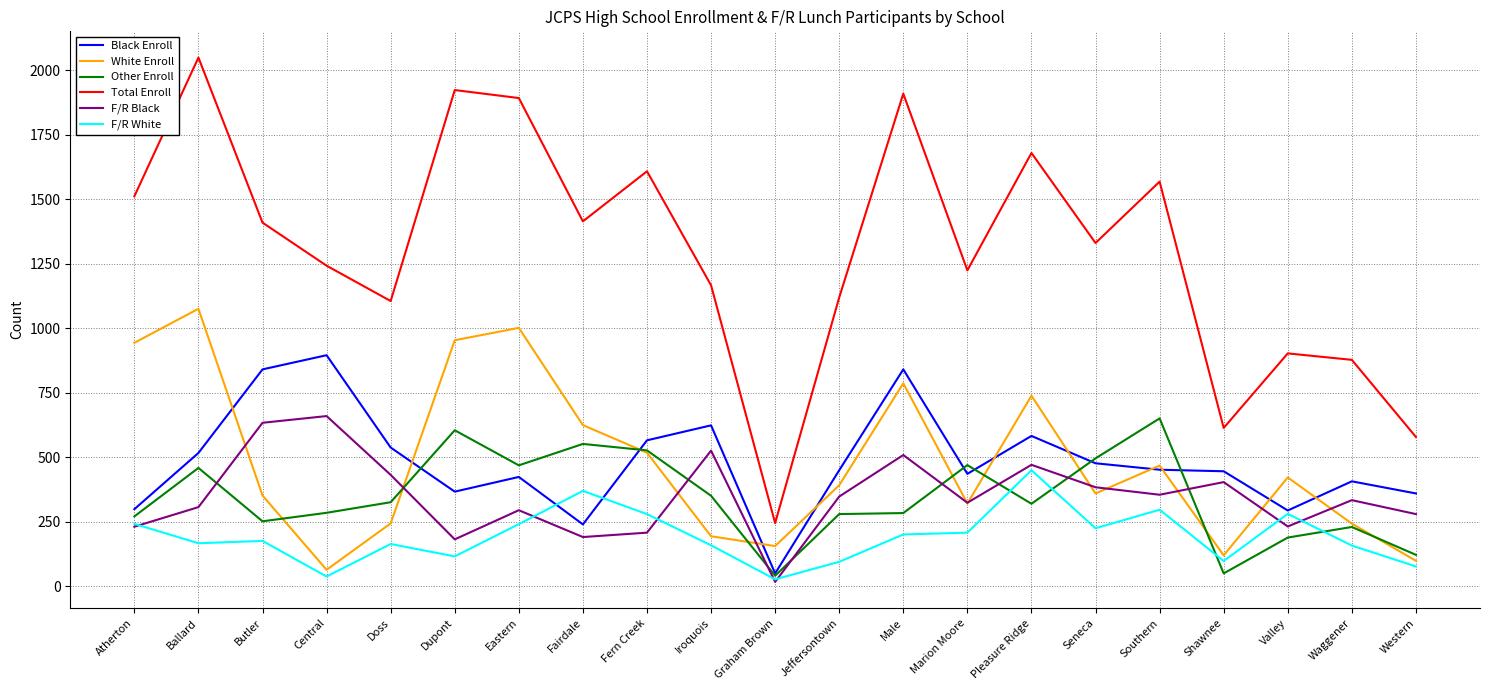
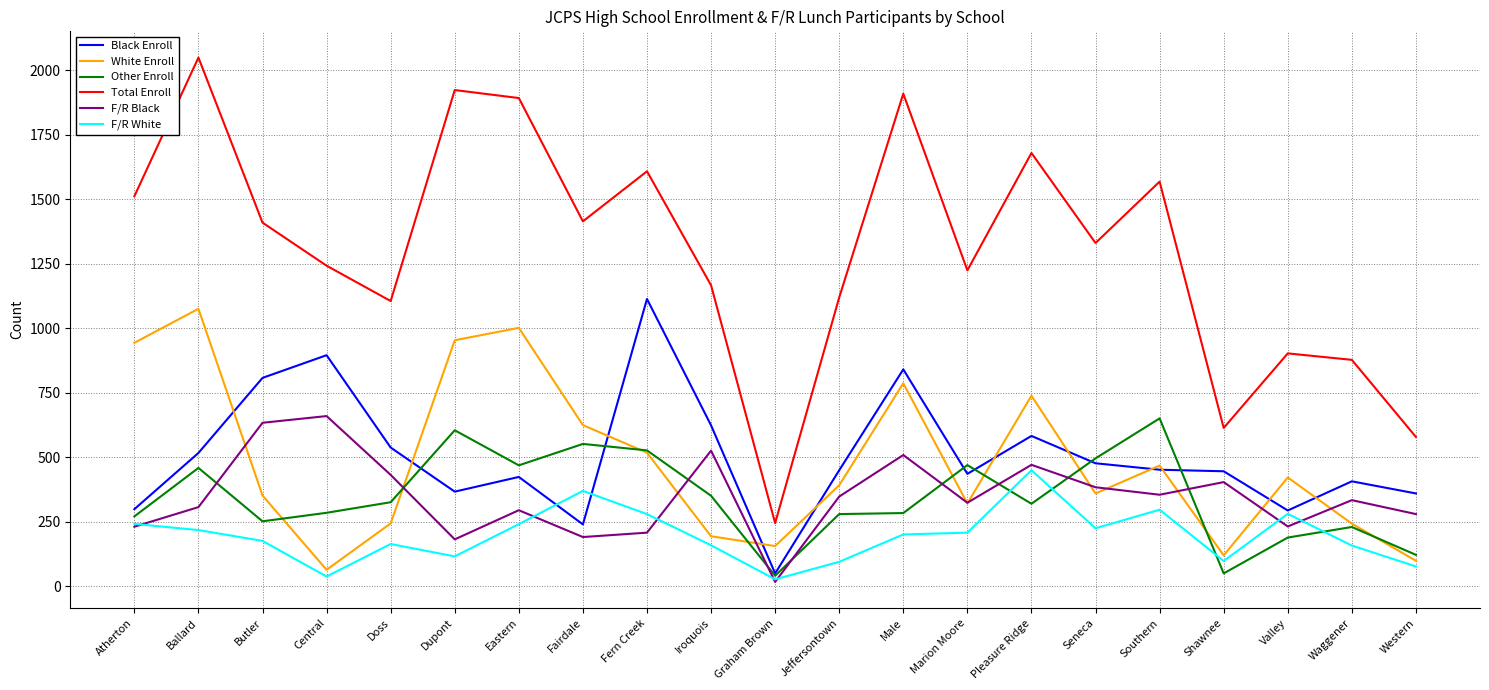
F/R White, Ballard: 170 -> 220
Black Enroll, Butler: 840 -> 810
Black Enroll, Fern Creek: 570 -> 1110
